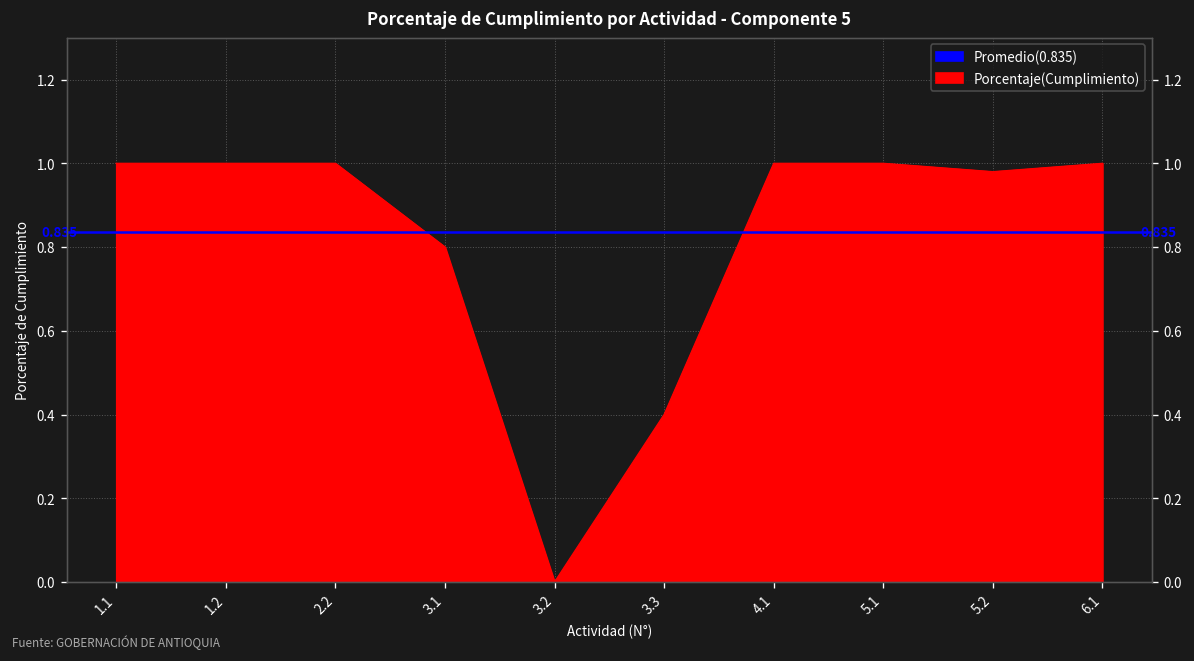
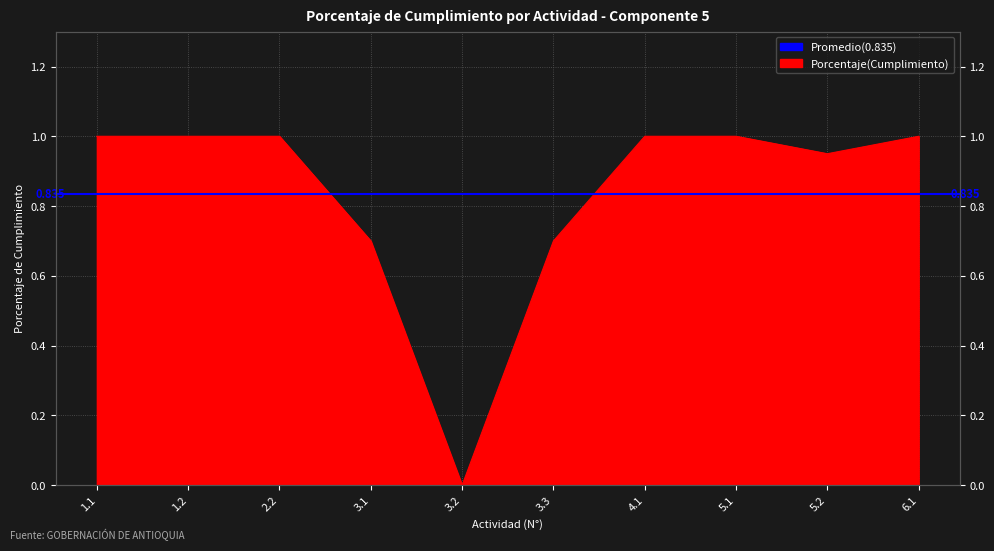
3.1: 0.8 -> 0.7
3.3: 0.4 -> 0.7
5.2: 0.98 -> 0.95
